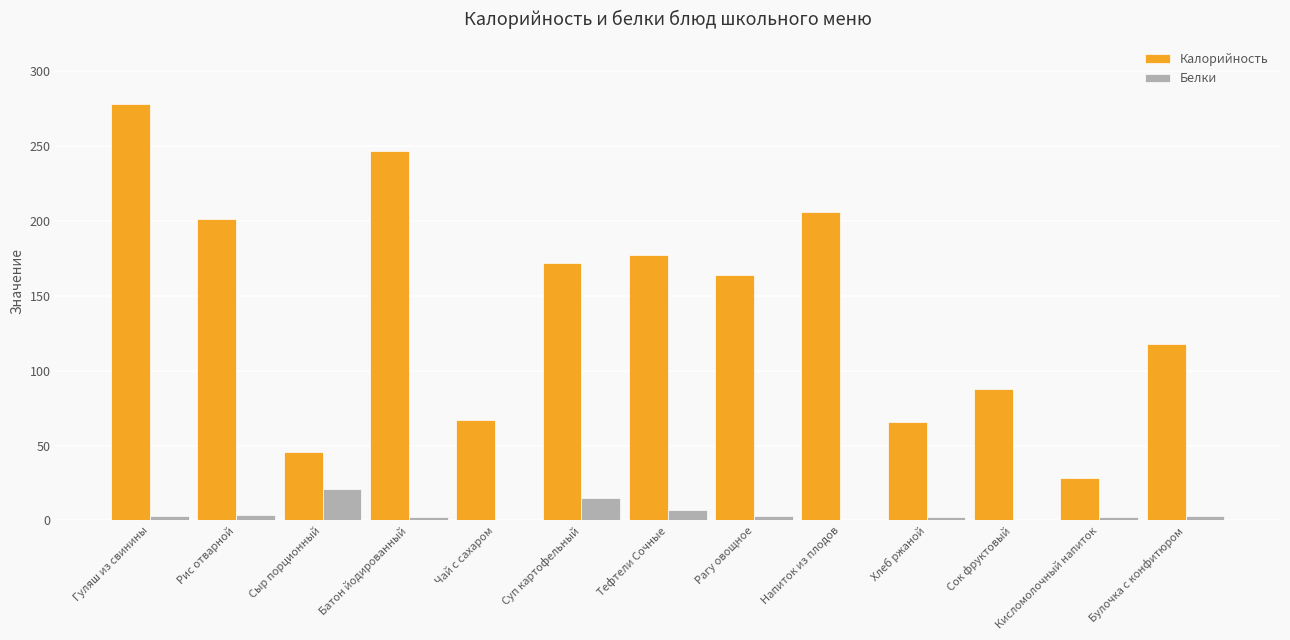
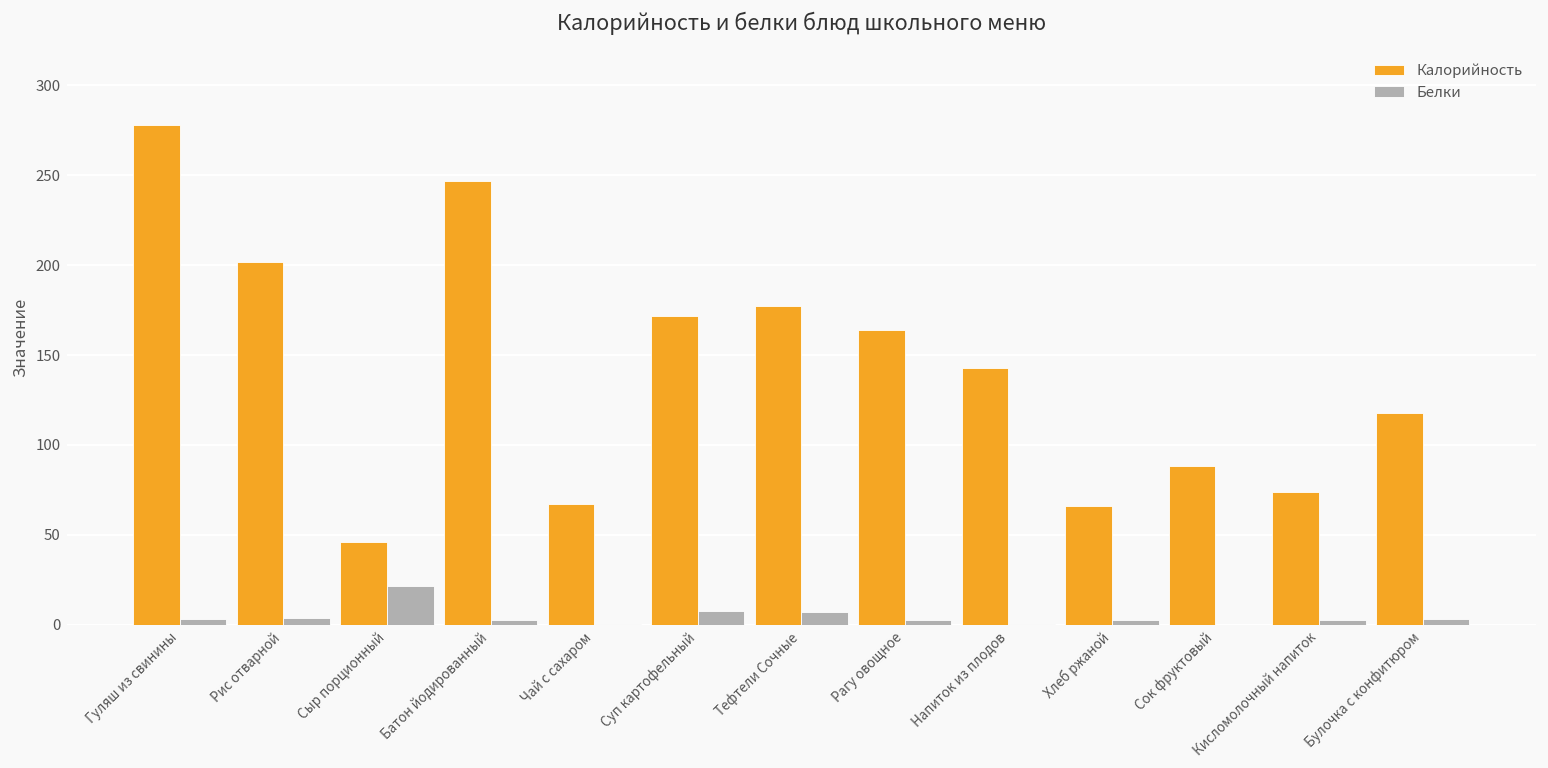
Белки, Суп картофельный: 15 -> 7
Калорийность, Напиток из плодов: 206 -> 143
Калорийность, Кисломолочный напиток: 28 -> 74
